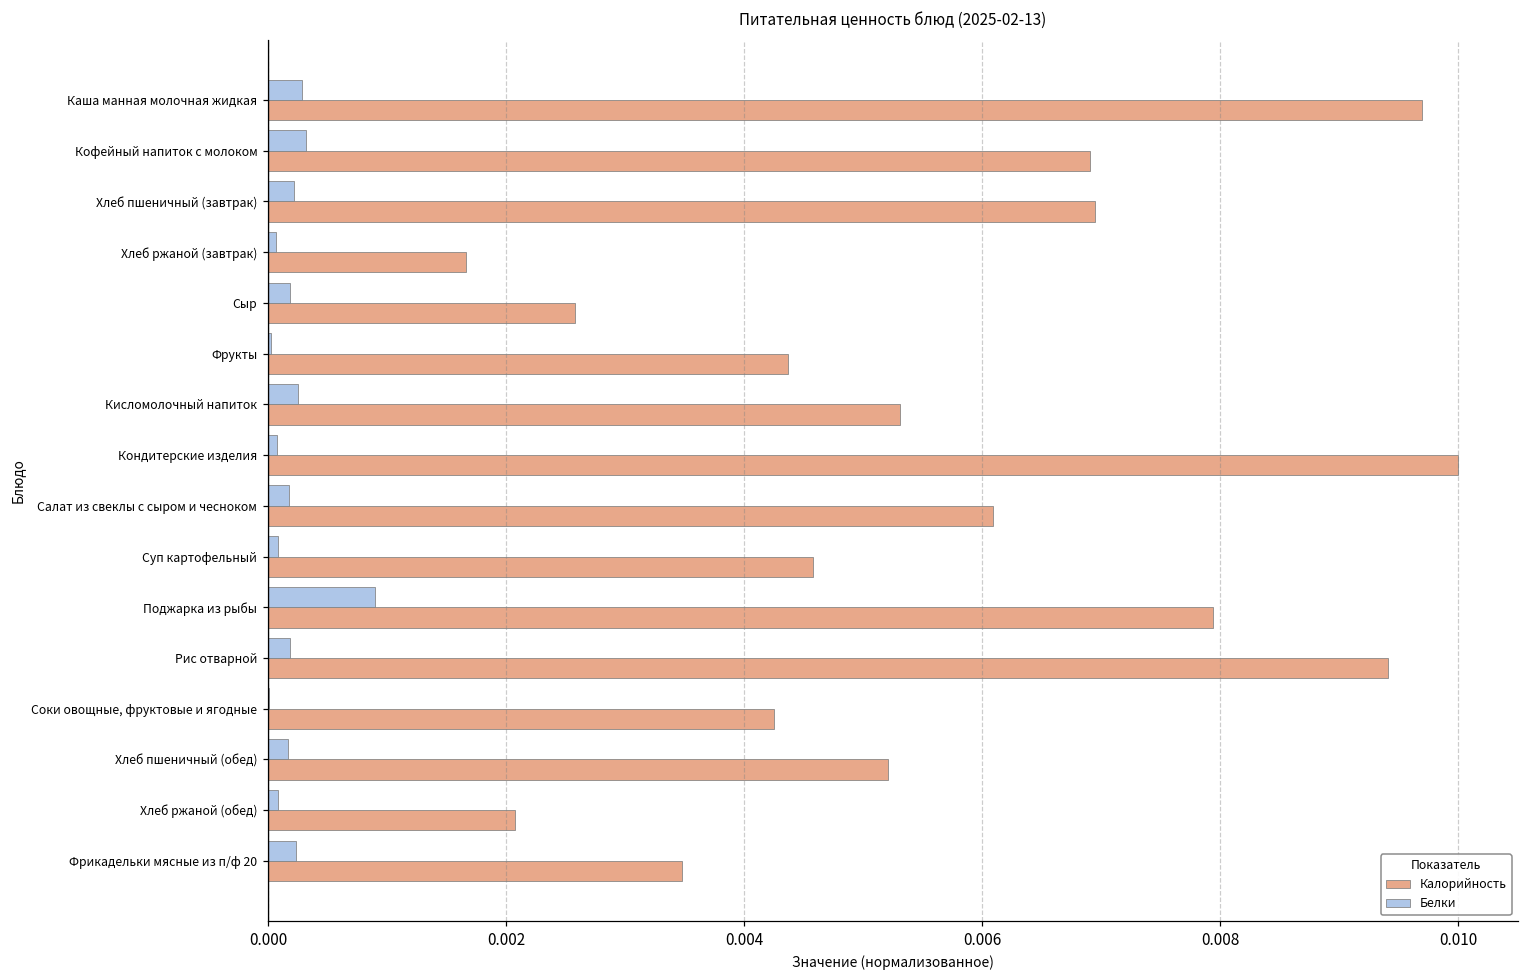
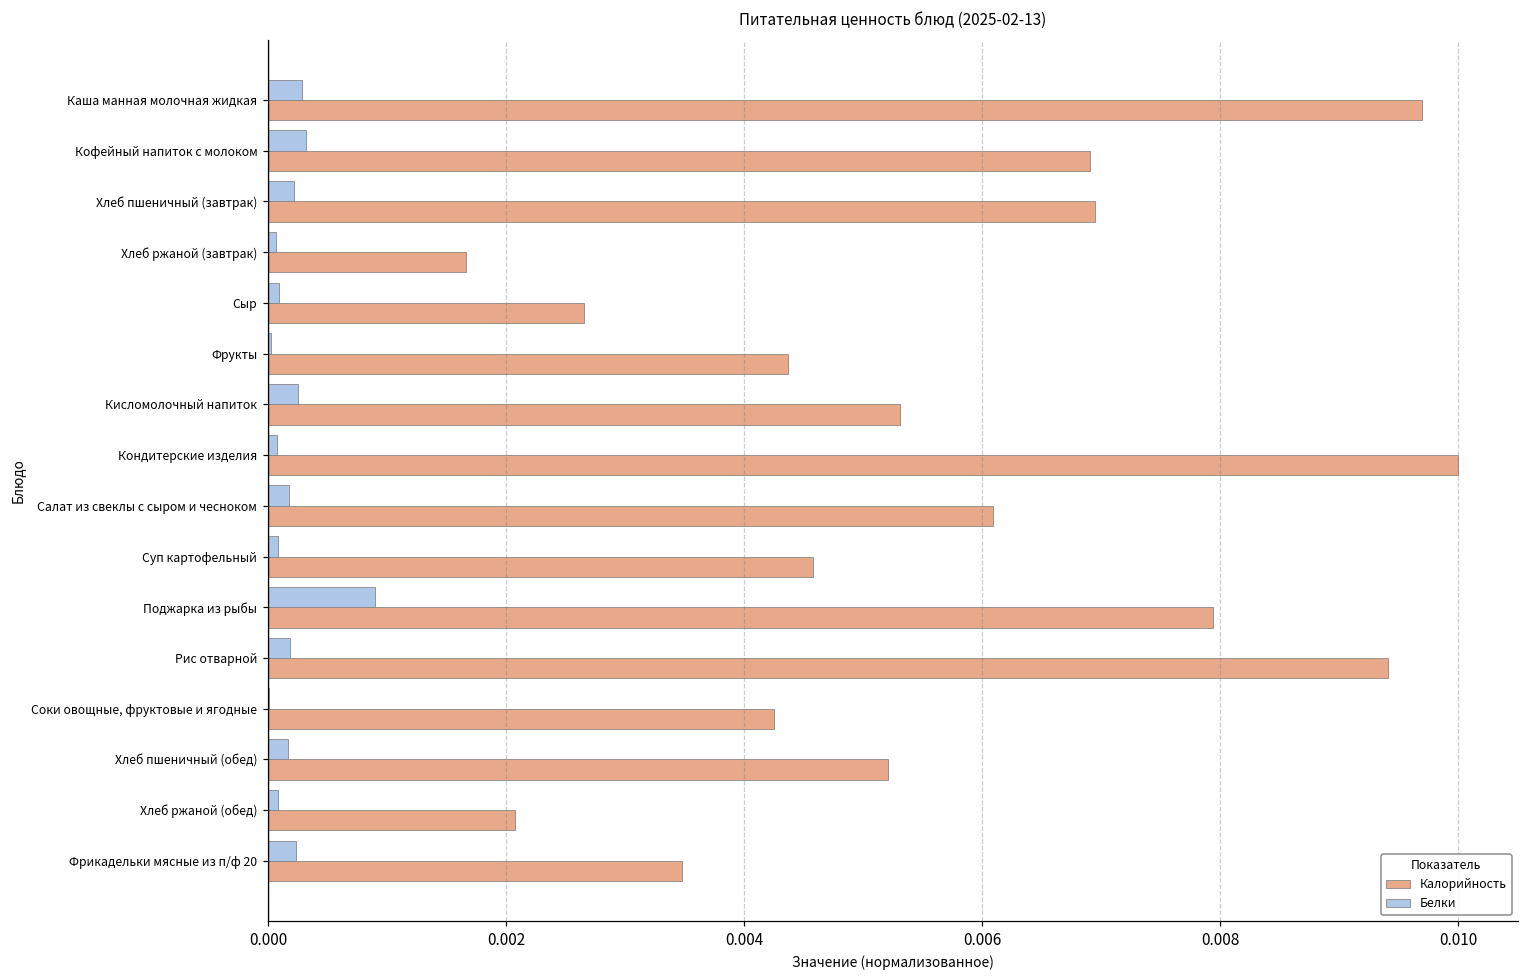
Белки, Сыр: 0.00018 -> 0.00010
Калорийность, Сыр: 0.00258 -> 0.00266
